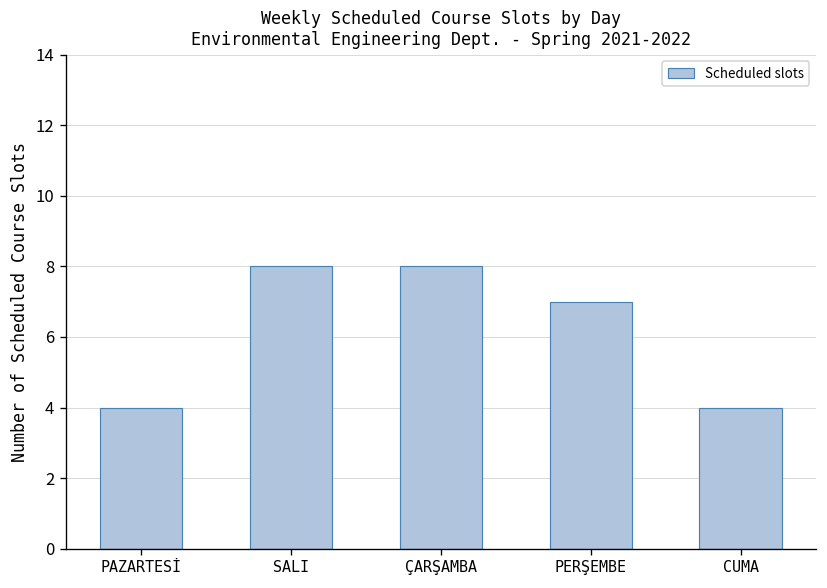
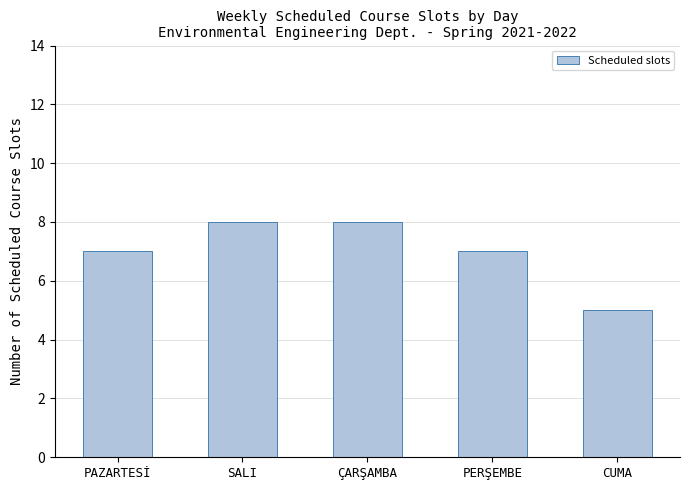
PAZARTESİ: 4 -> 7
CUMA: 4 -> 5
